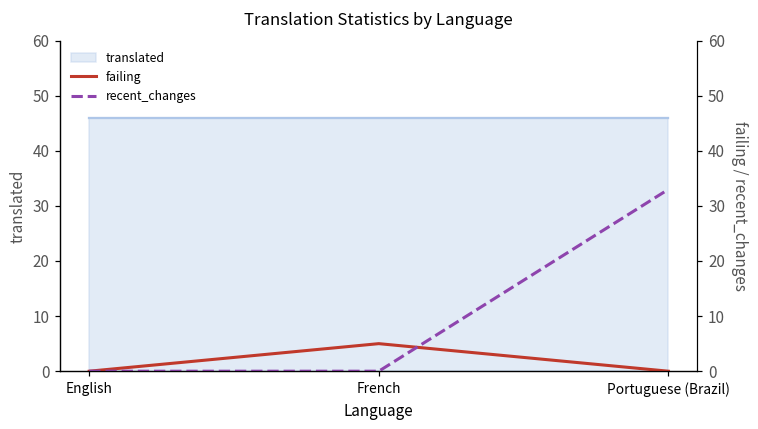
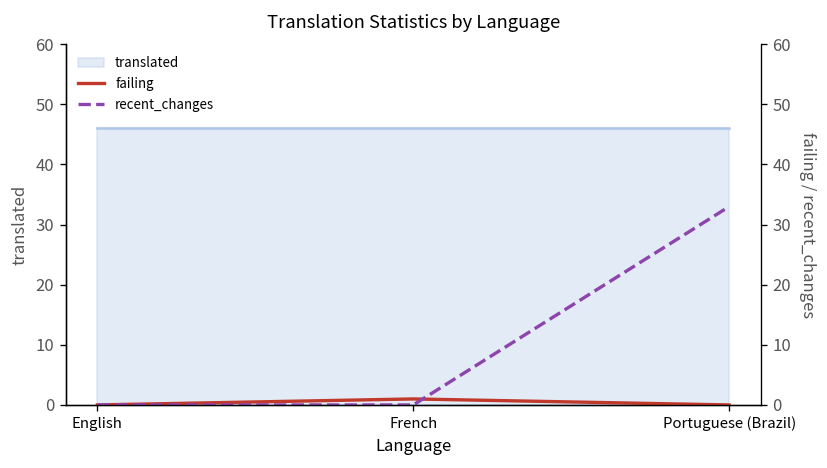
failing, French: 5 -> 1
